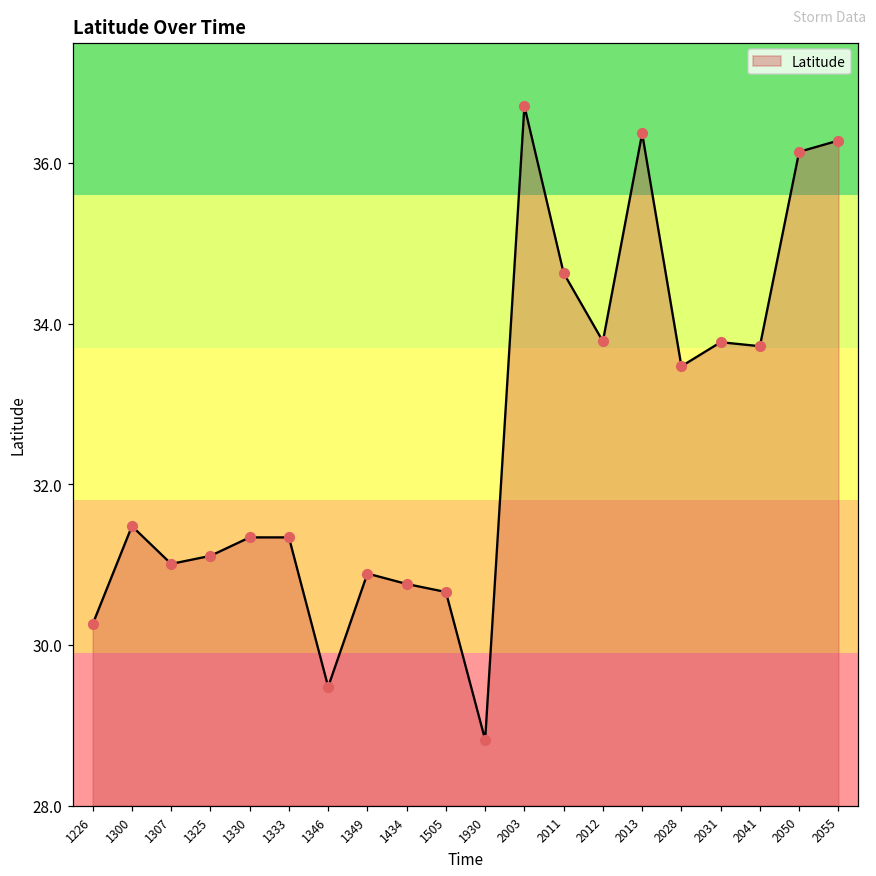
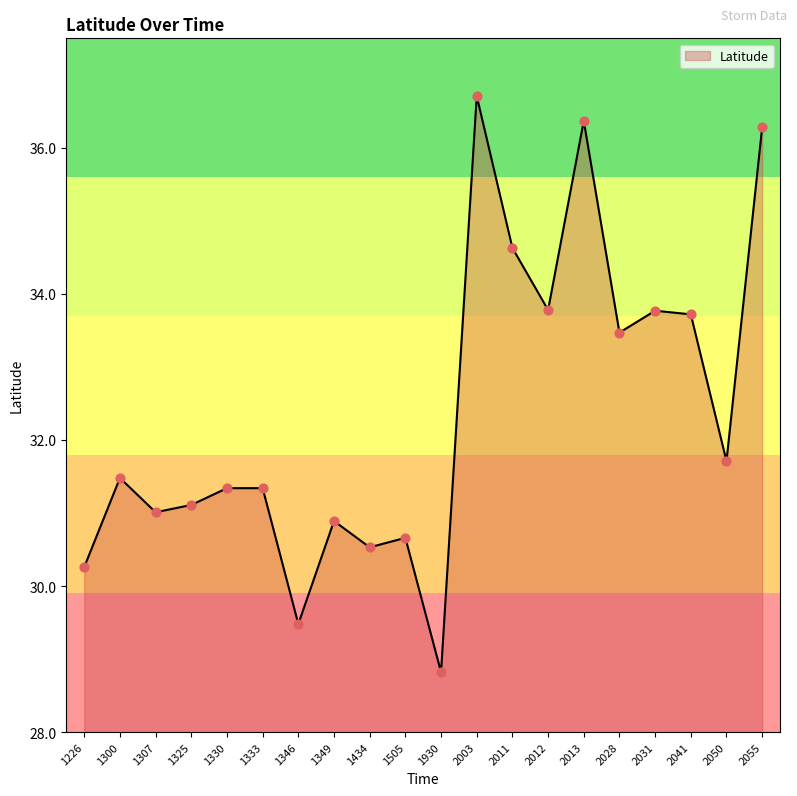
1434: 30.8 -> 30.5
2050: 36.1 -> 31.7
